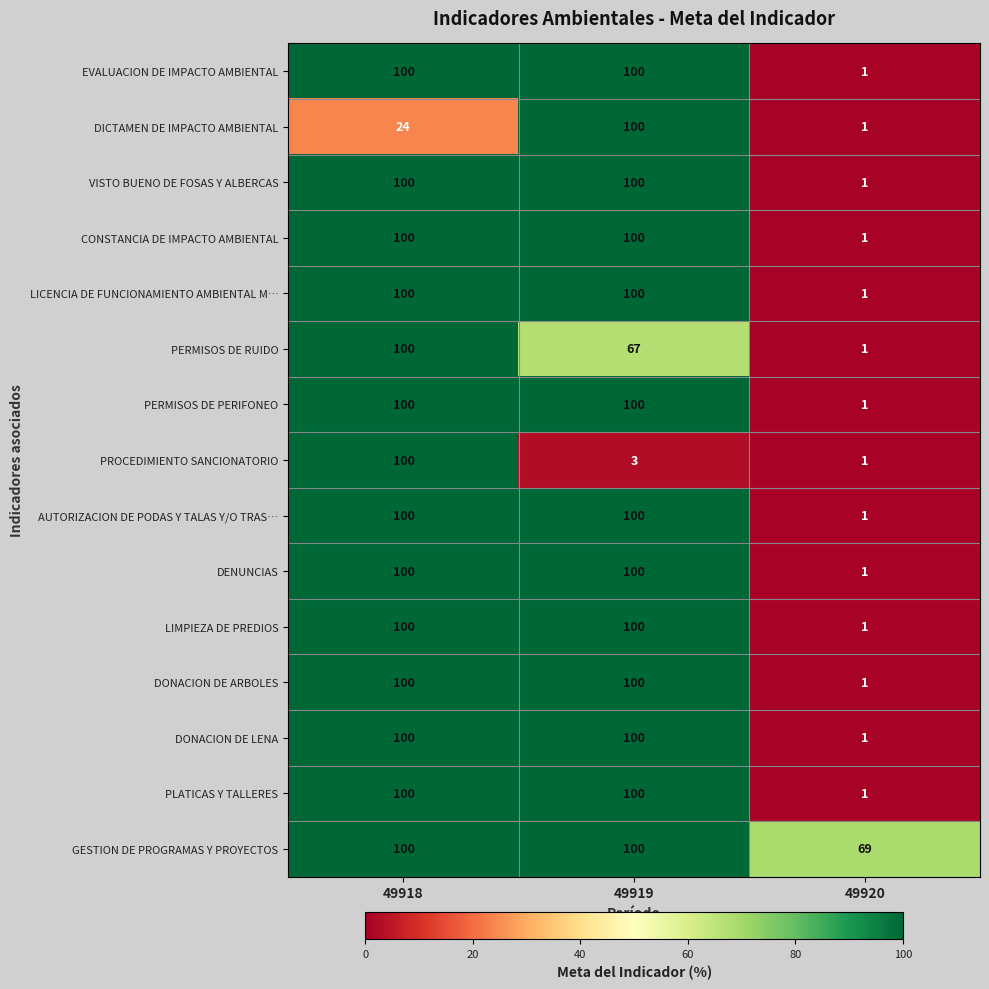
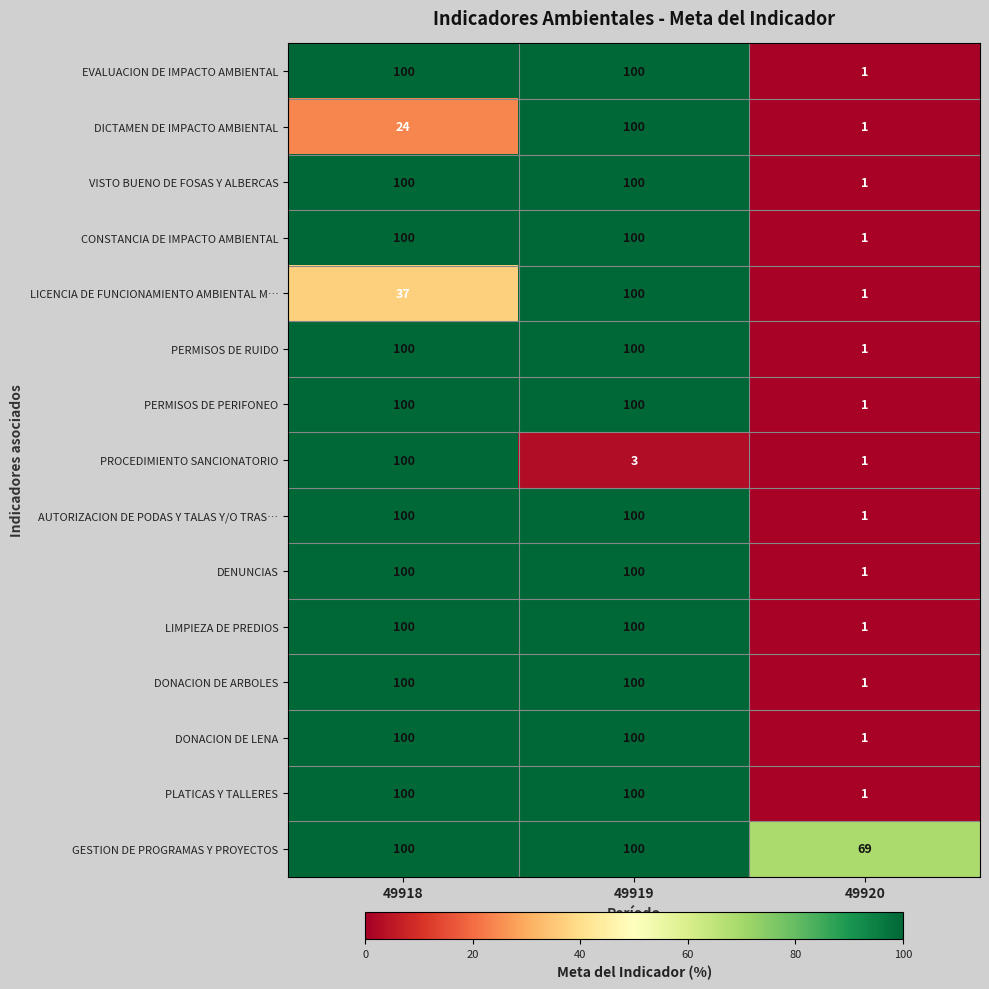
LICENCIA DE FUNCIONAMIENTO AMBIENTAL M…, 49918: 100 -> 37
PERMISOS DE RUIDO, 49919: 67 -> 100
